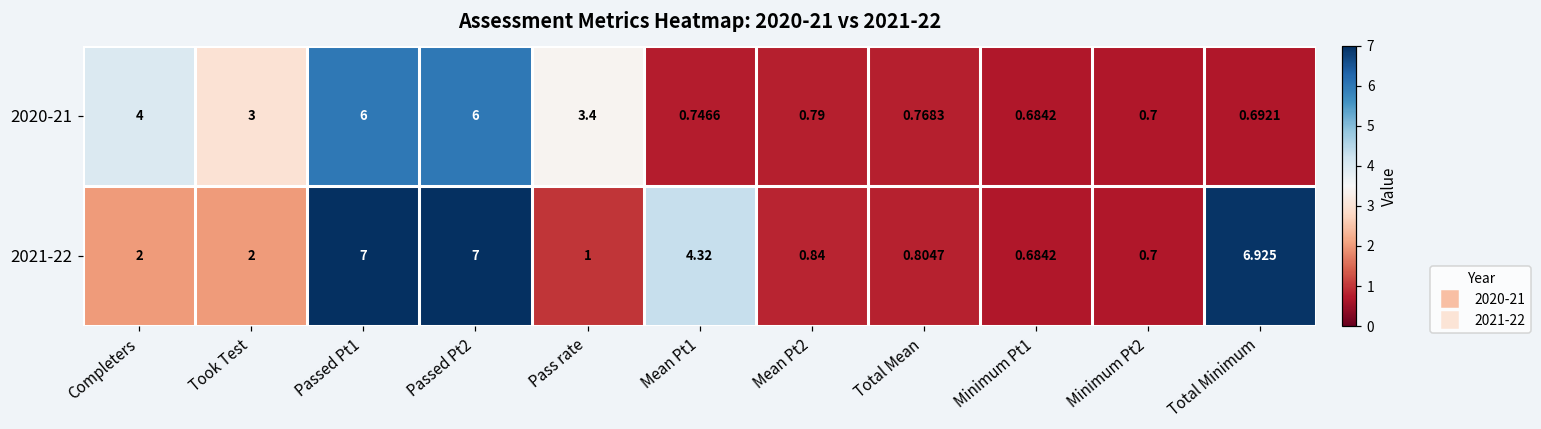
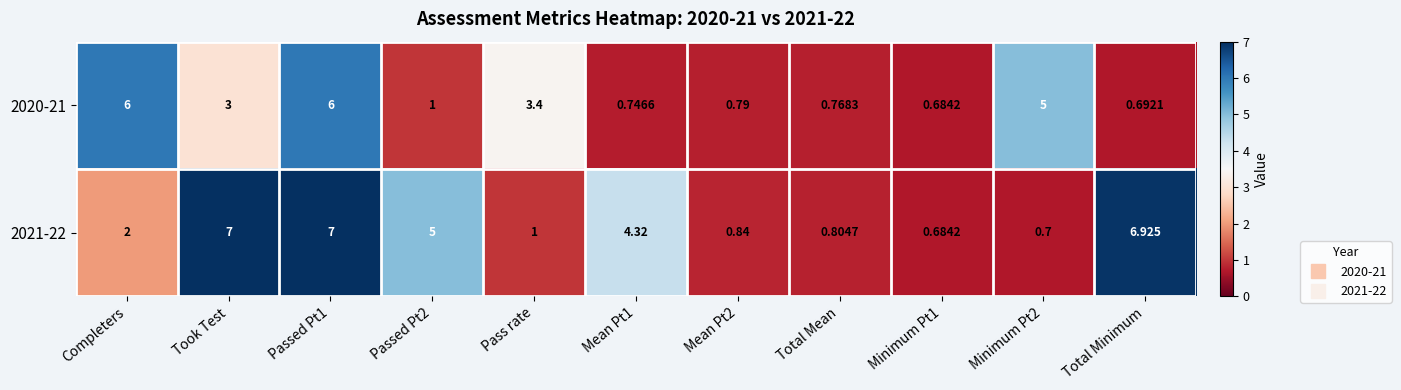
2020-21, Completers: 4 -> 6
2020-21, Passed Pt2: 6 -> 1
2020-21, Minimum Pt2: 0.7 -> 5
2021-22, Took Test: 2 -> 7
2021-22, Passed Pt2: 7 -> 5
